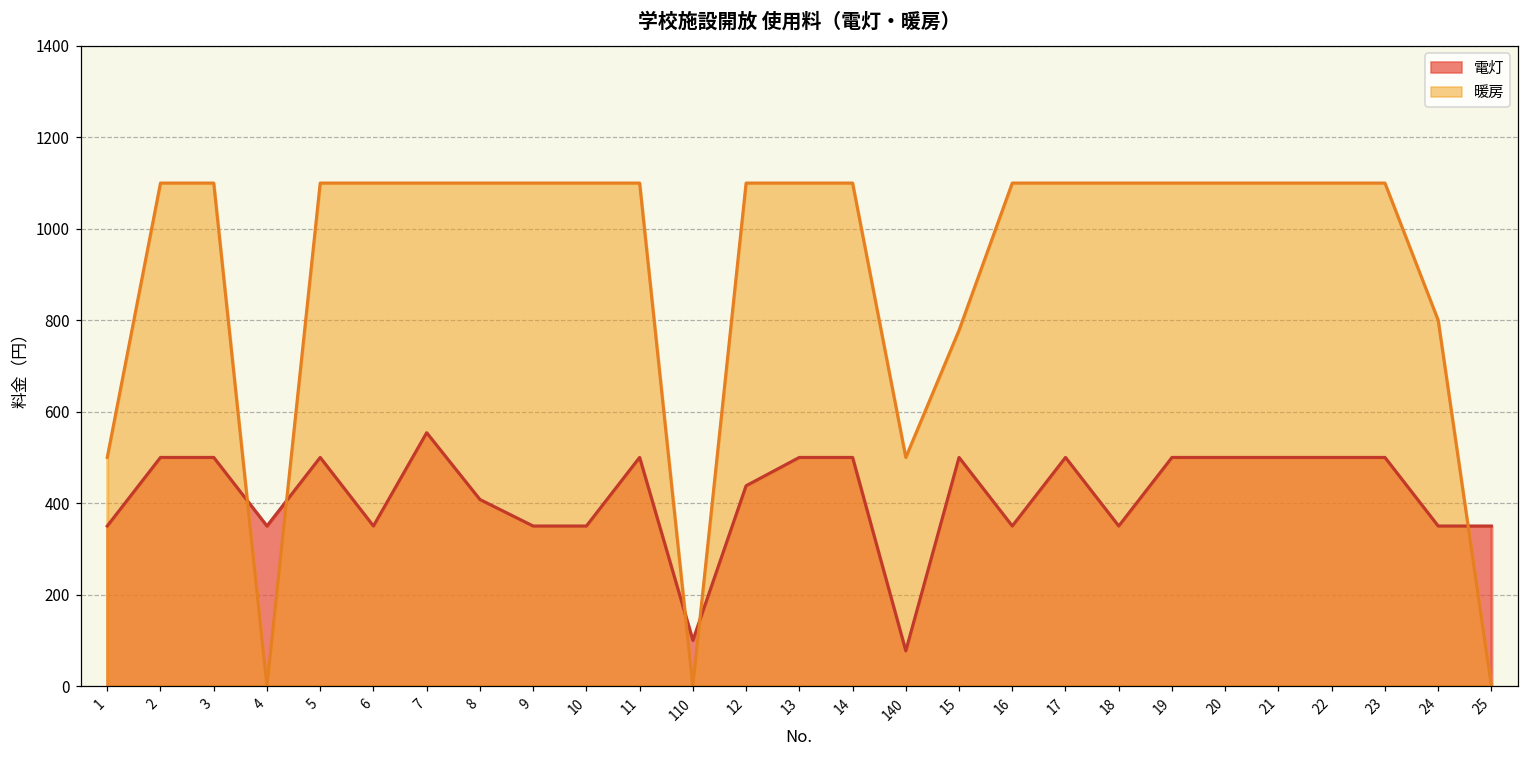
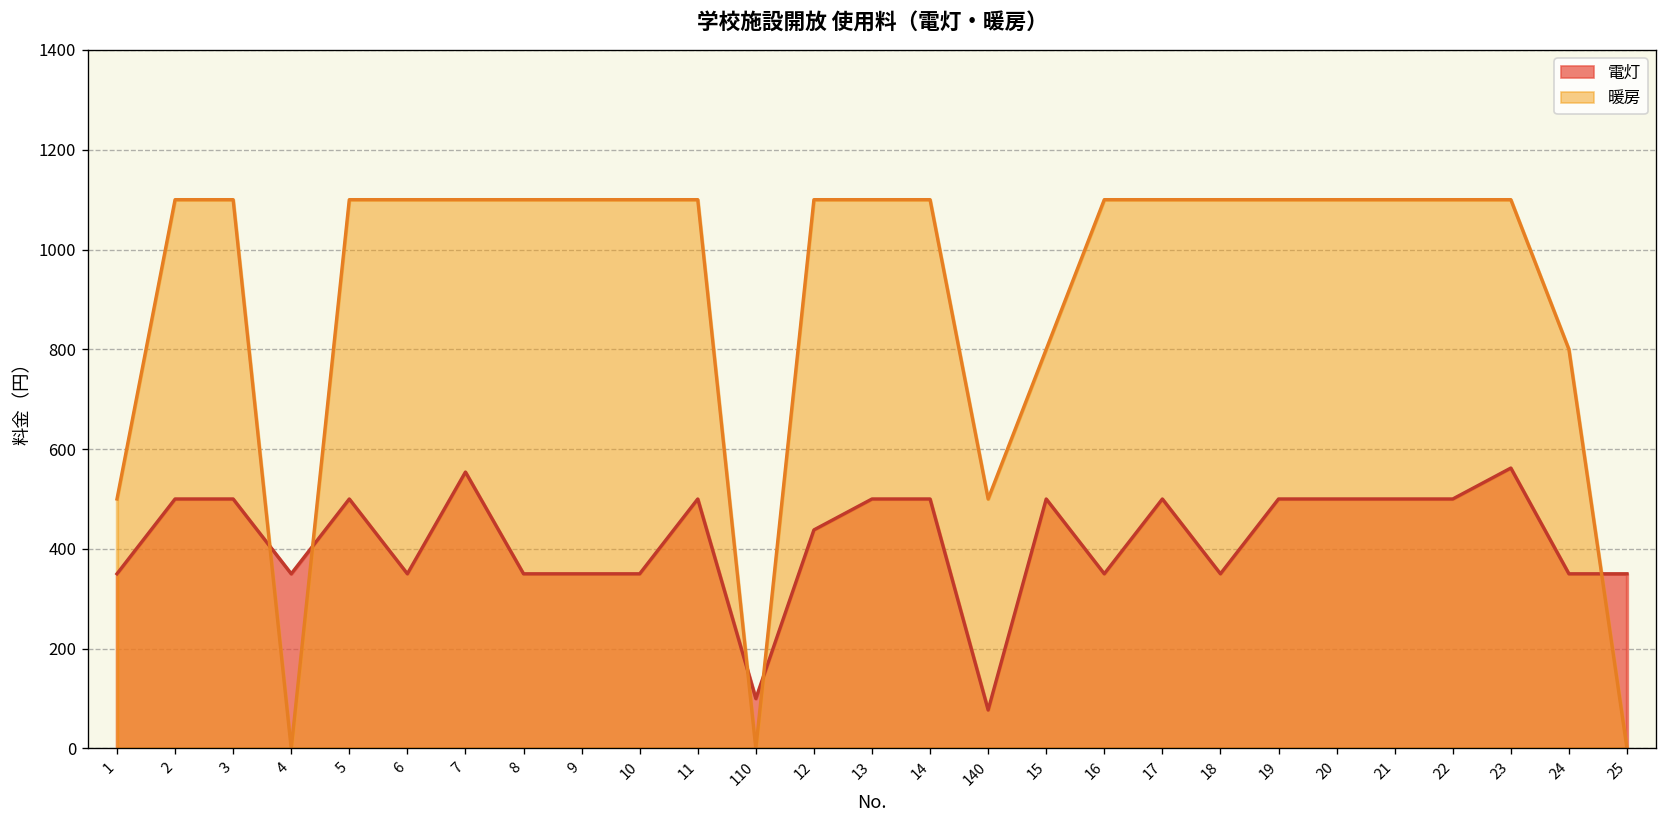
電灯, 8: 410 -> 350
暖房, 15: 780 -> 800
電灯, 23: 500 -> 560
